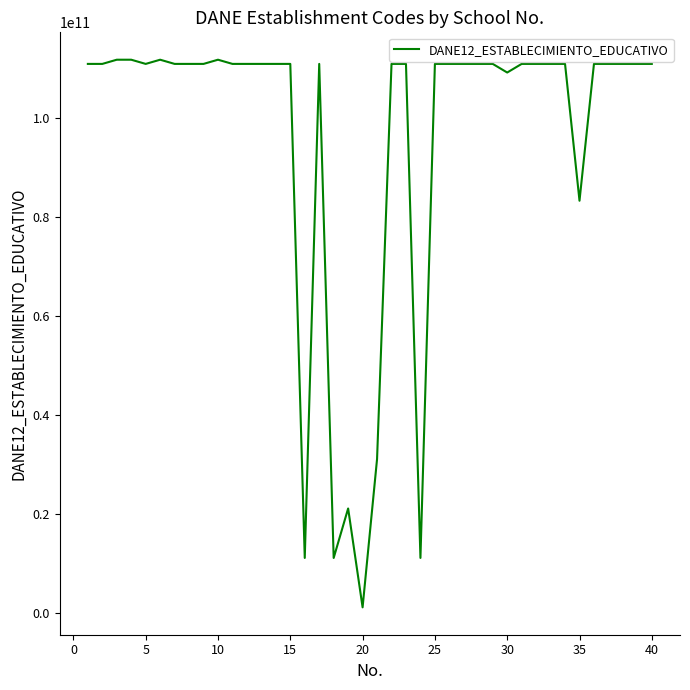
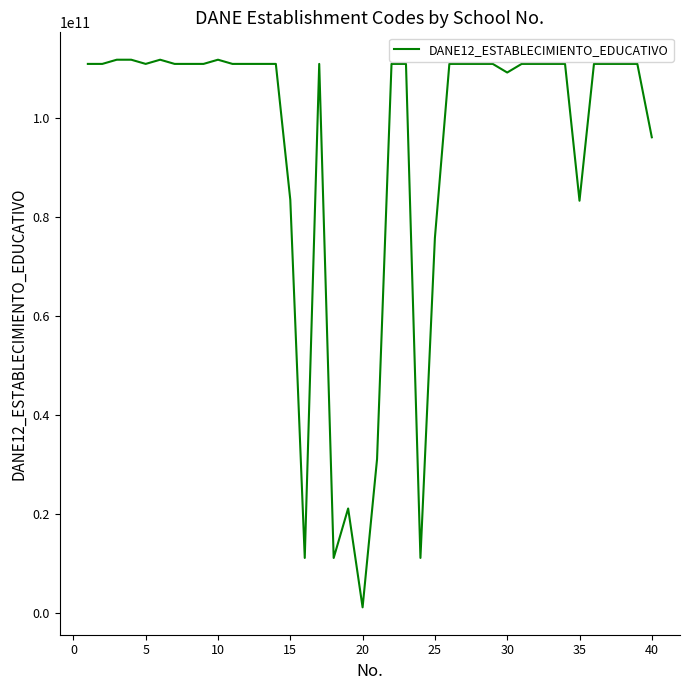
15: 111000000000 -> 84000000000
25: 111000000000 -> 76000000000
40: 111000000000 -> 96000000000
